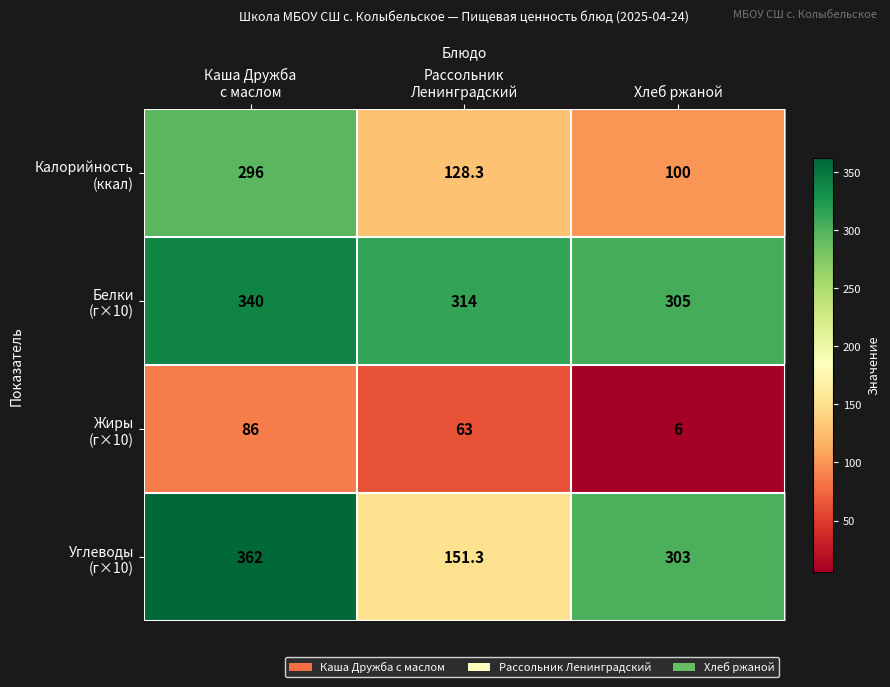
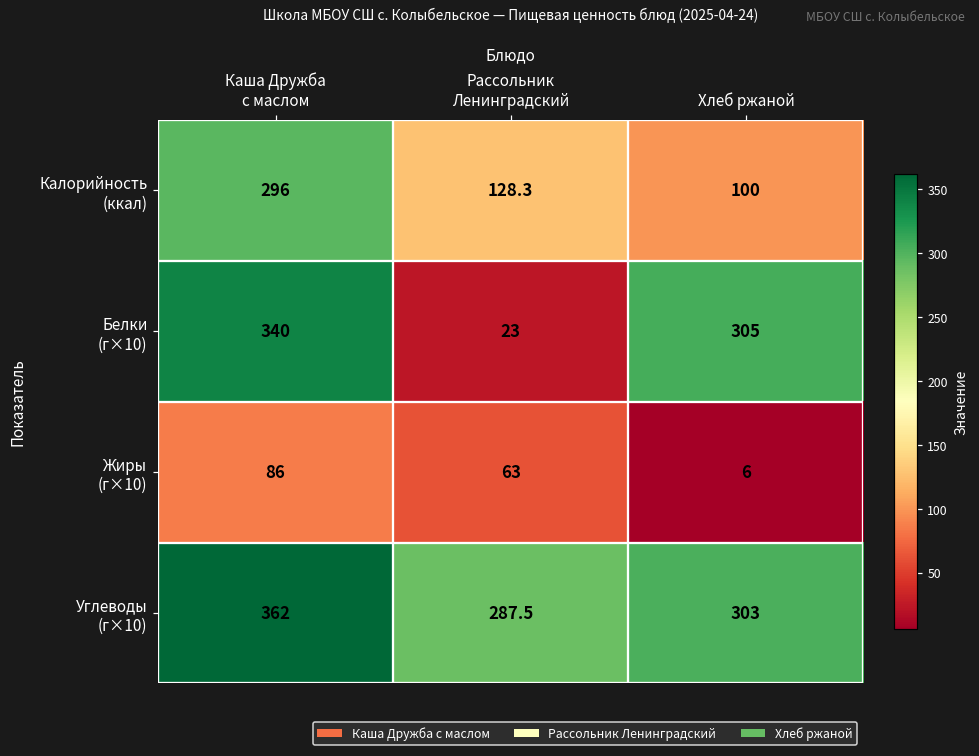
Белки (г×10), Рассольник Ленинградский: 314 -> 23
Углеводы (г×10), Рассольник Ленинградский: 151.3 -> 287.5
